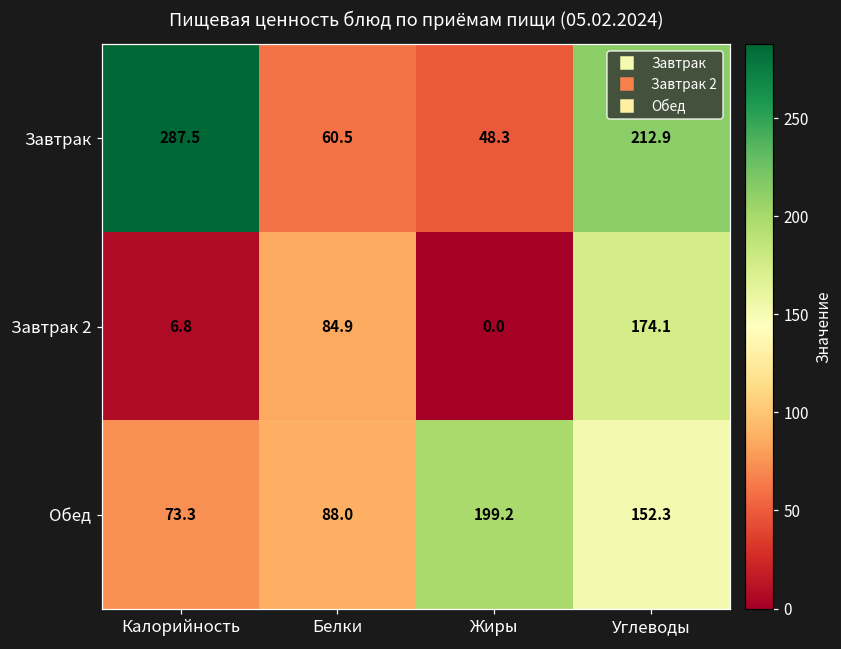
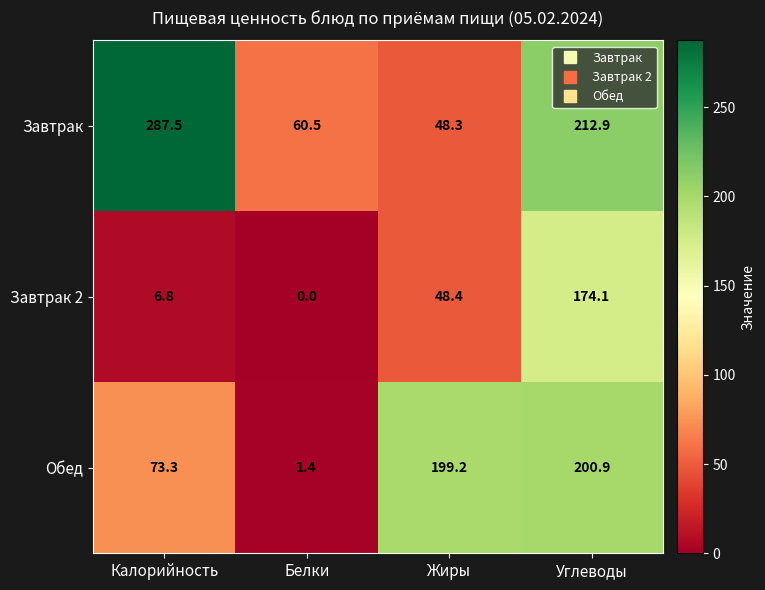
Завтрак 2, Белки: 84.9 -> 0.0
Завтрак 2, Жиры: 0.0 -> 48.4
Обед, Белки: 88.0 -> 1.4
Обед, Углеводы: 152.3 -> 200.9
